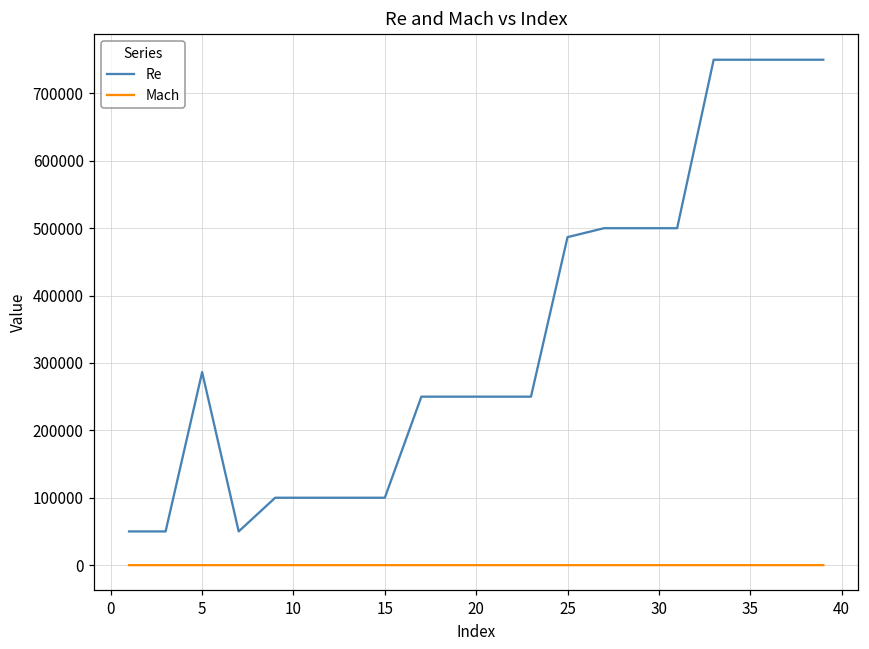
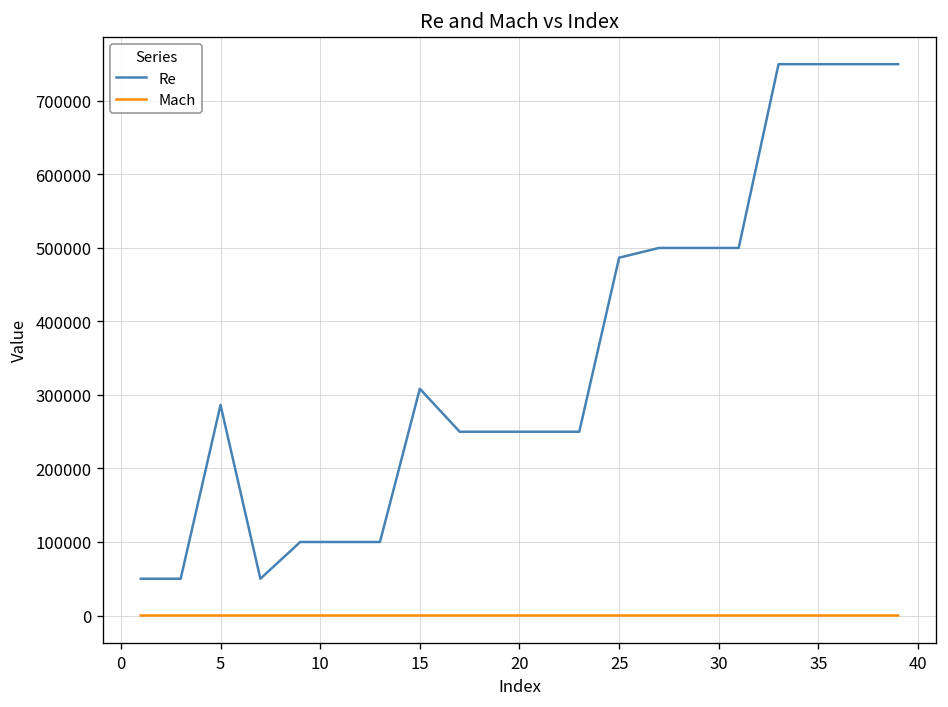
Re, 15: 100000 -> 310000
